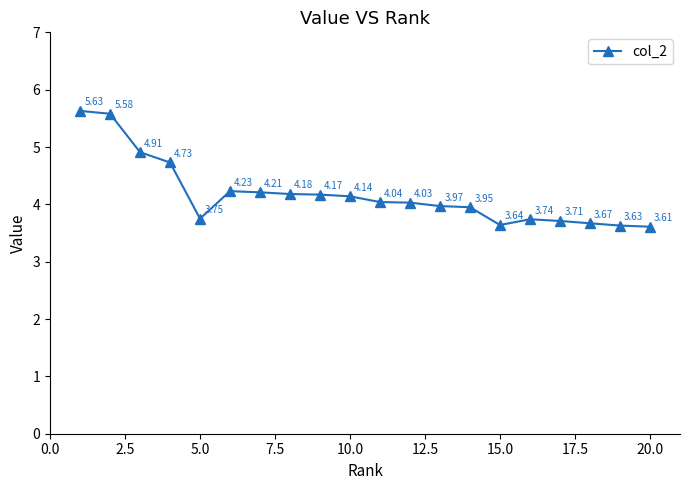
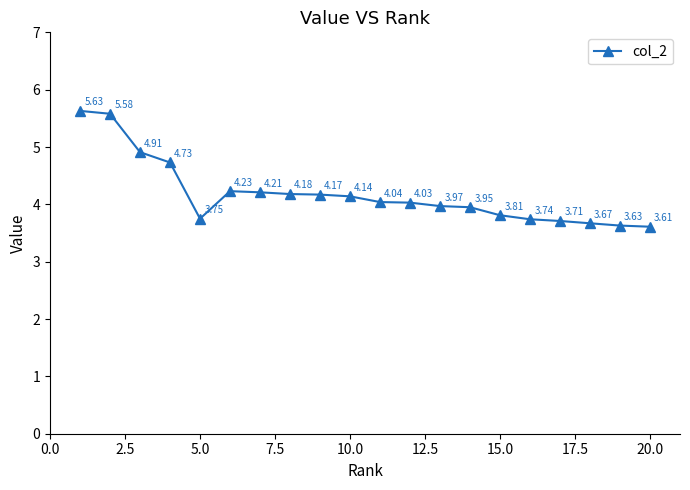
15.0: 3.64 -> 3.81
